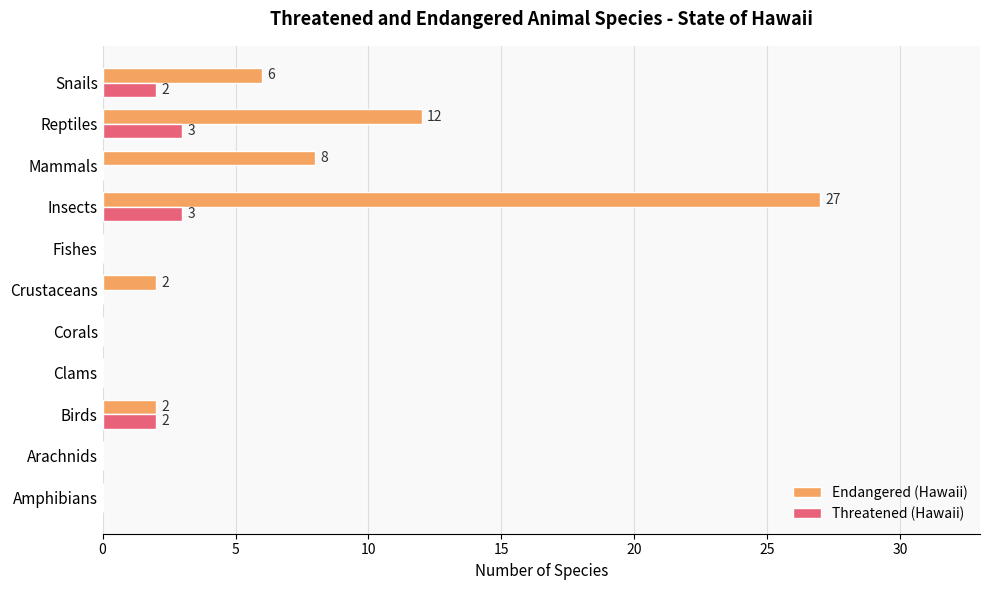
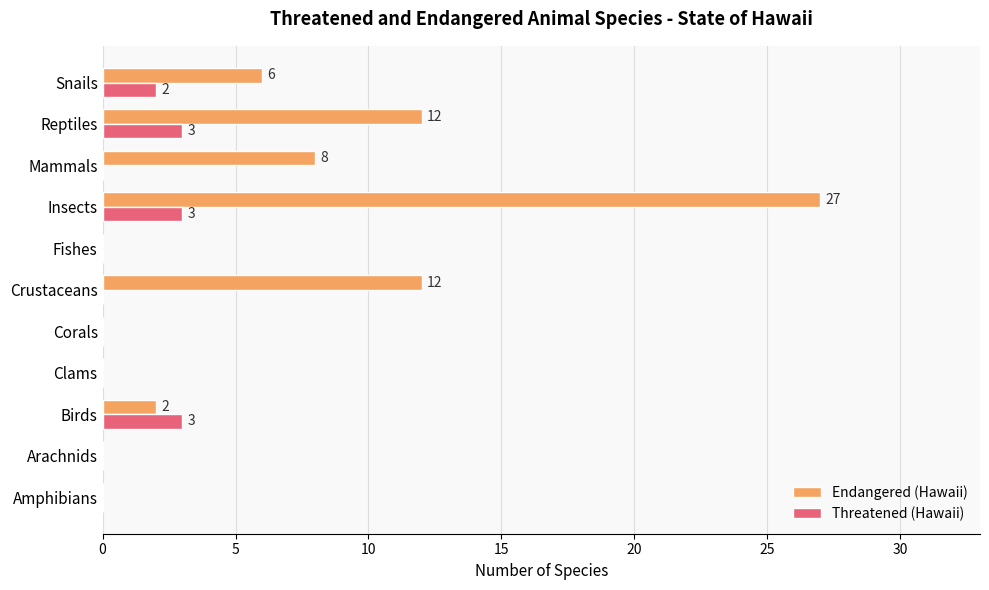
Endangered (Hawaii), Crustaceans: 2 -> 12
Threatened (Hawaii), Birds: 2 -> 3
